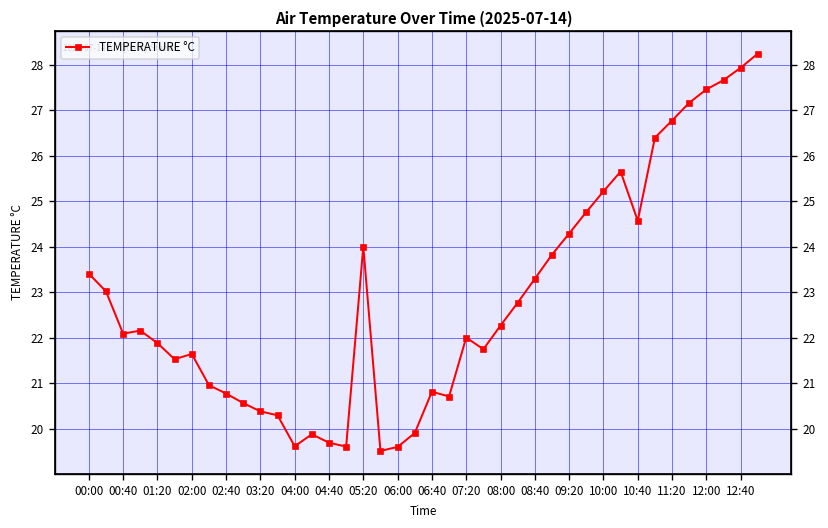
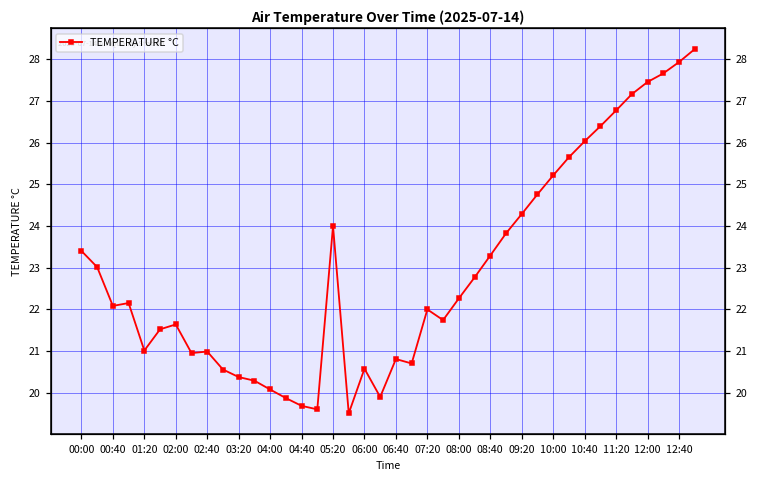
01:20: 21.9 -> 21.0
02:40: 20.8 -> 21.0
04:00: 19.6 -> 20.1
06:00: 19.6 -> 20.6
10:40: 24.6 -> 26.0
